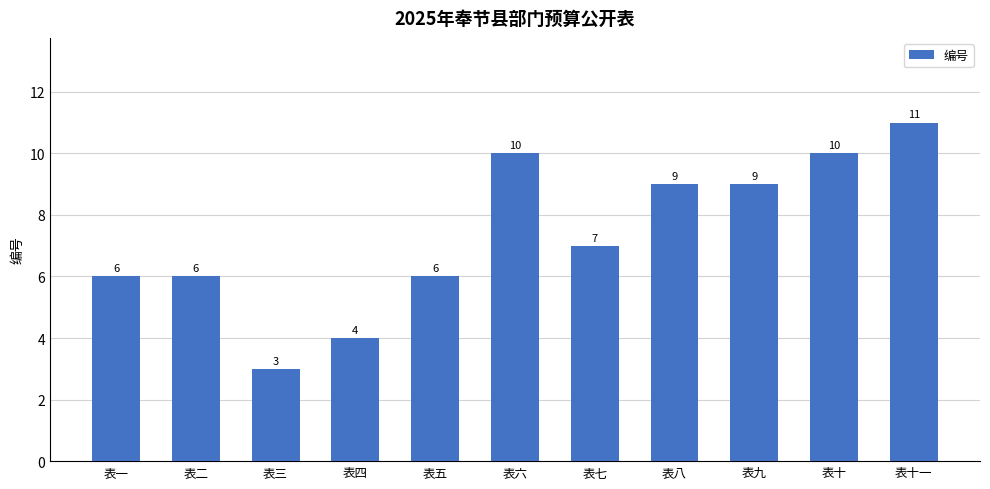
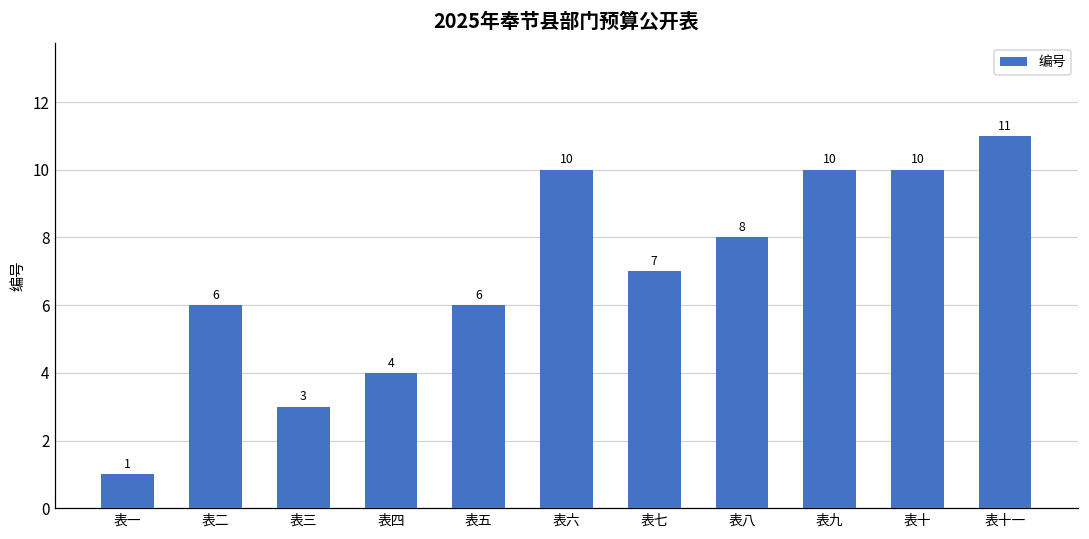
表一: 6 -> 1
表八: 9 -> 8
表九: 9 -> 10
